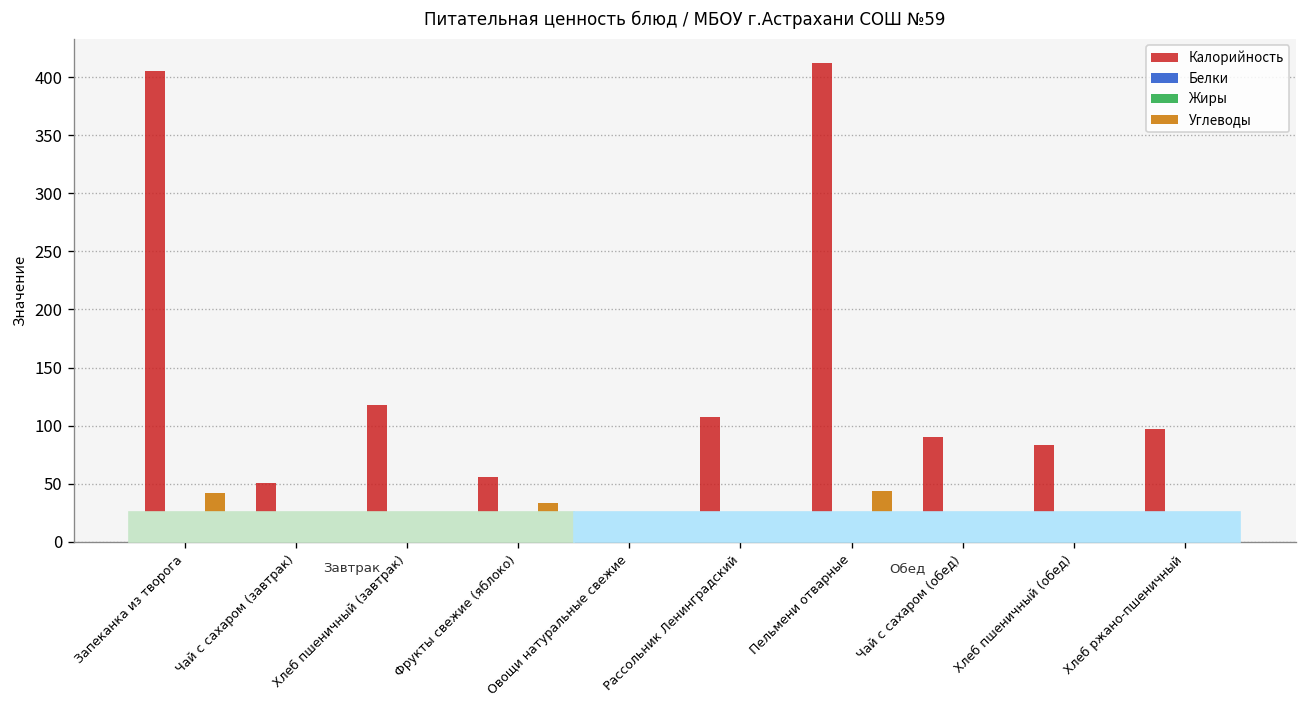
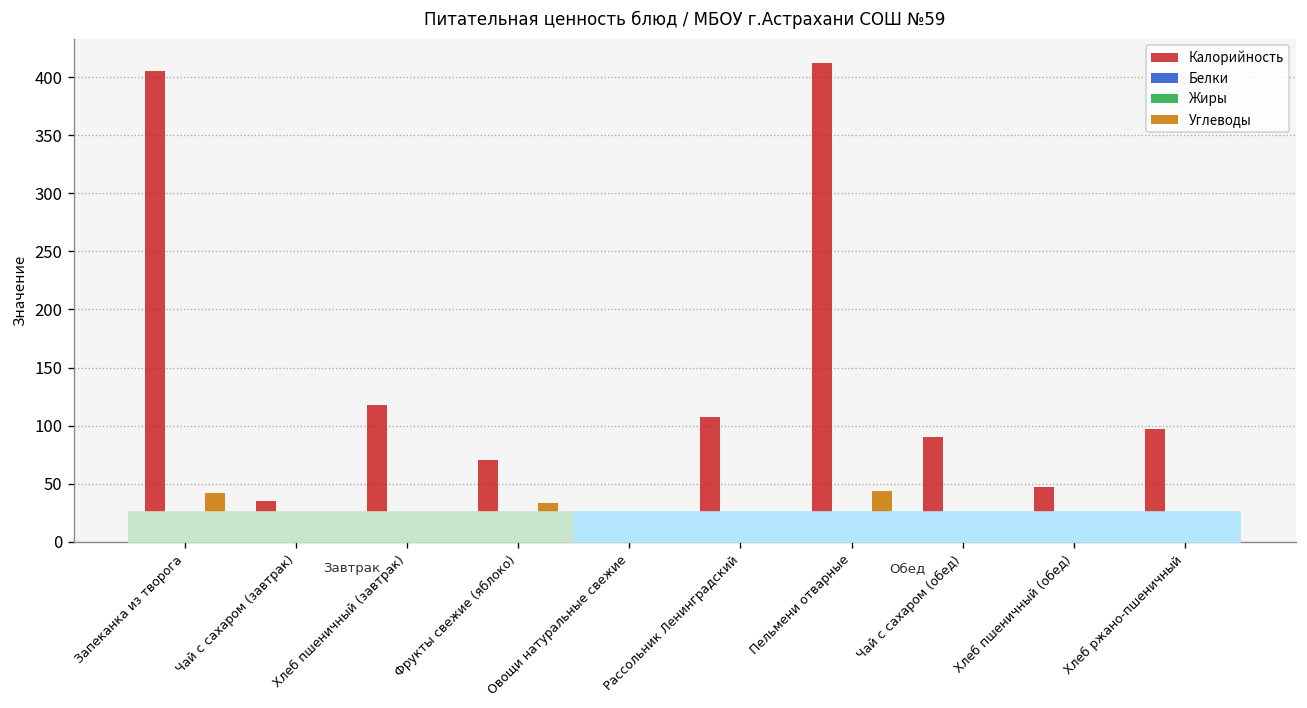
Калорийность, Чай с сахаром (завтрак): 50 -> 30
Калорийность, Фрукты свежие (яблоко): 60 -> 70
Калорийность, Хлеб пшеничный (обед): 80 -> 50
